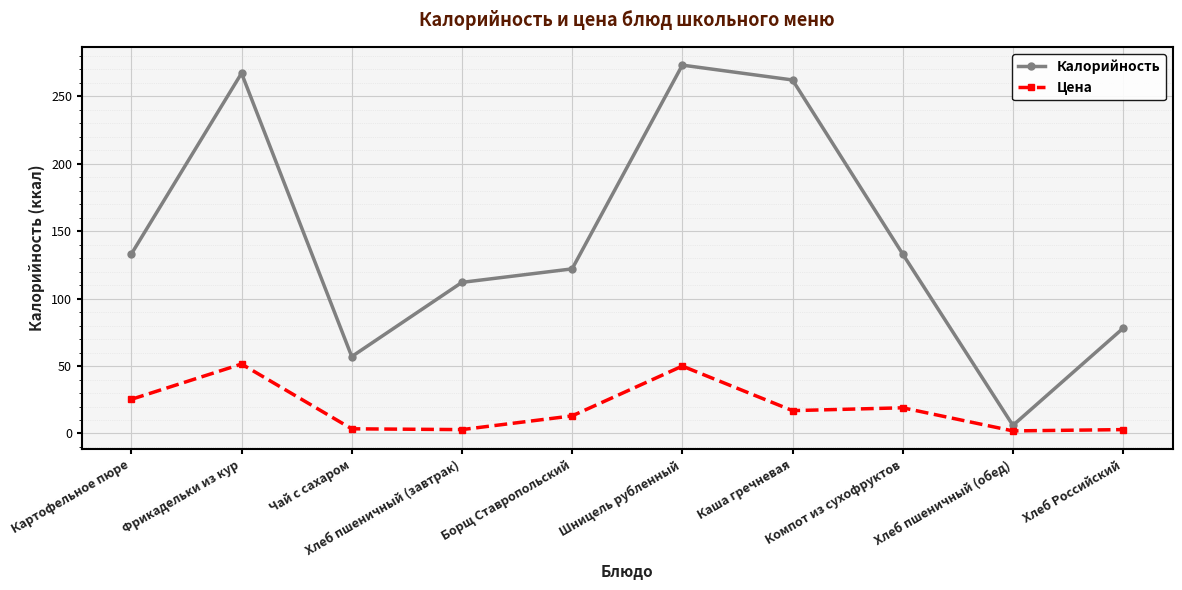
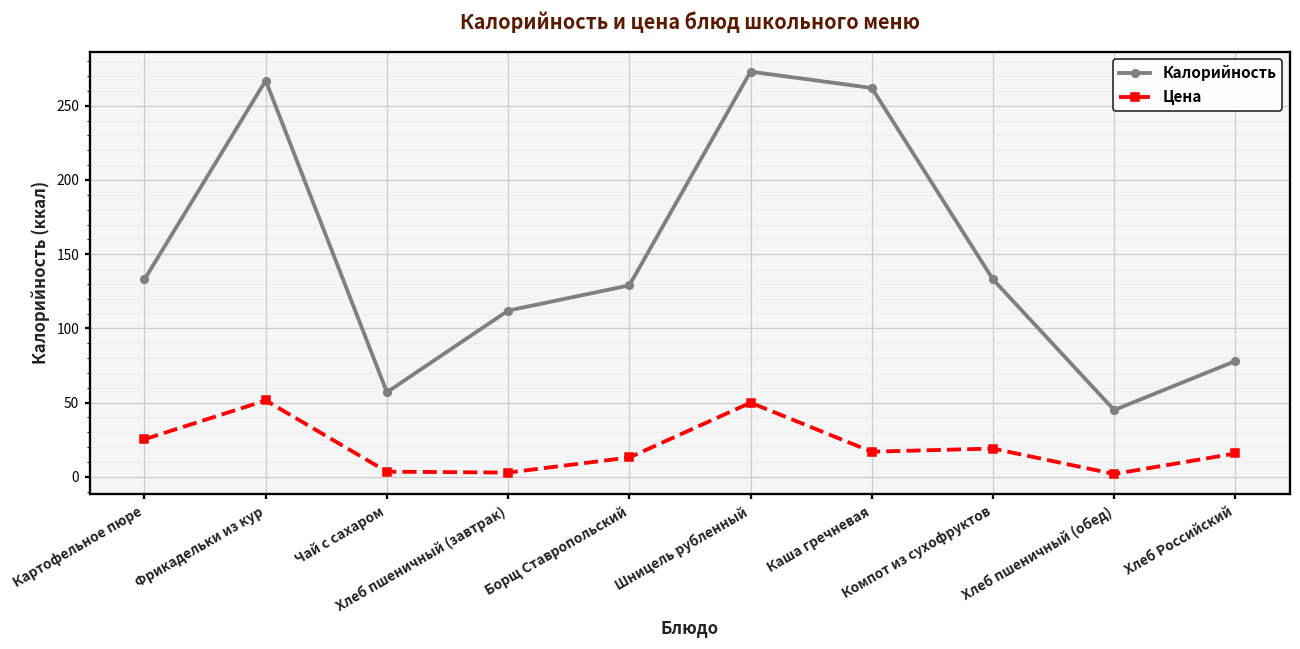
Калорийность, Борщ Ставропольский: 122 -> 129
Калорийность, Хлеб пшеничный (обед): 6 -> 45
Цена, Хлеб Российский: 3 -> 16
